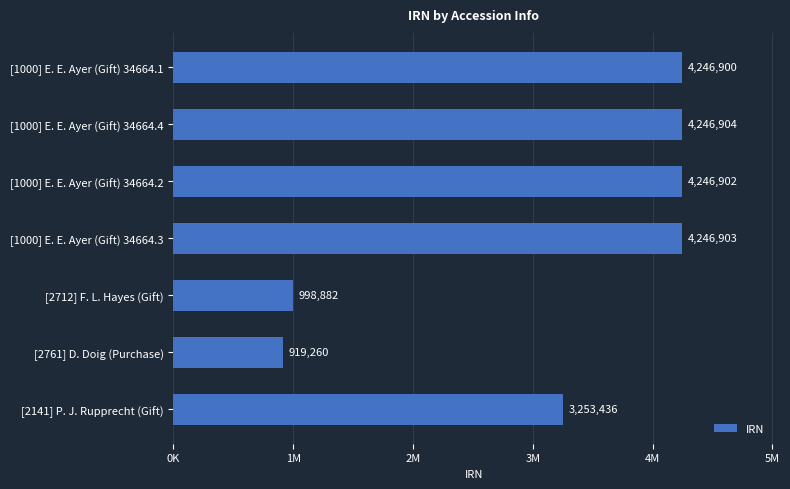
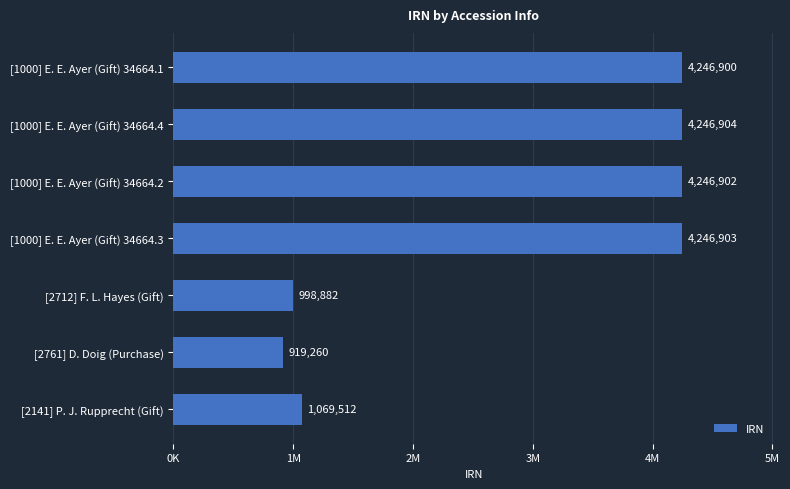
[2141] P. J. Rupprecht (Gift): 3,253,436 -> 1,069,512
